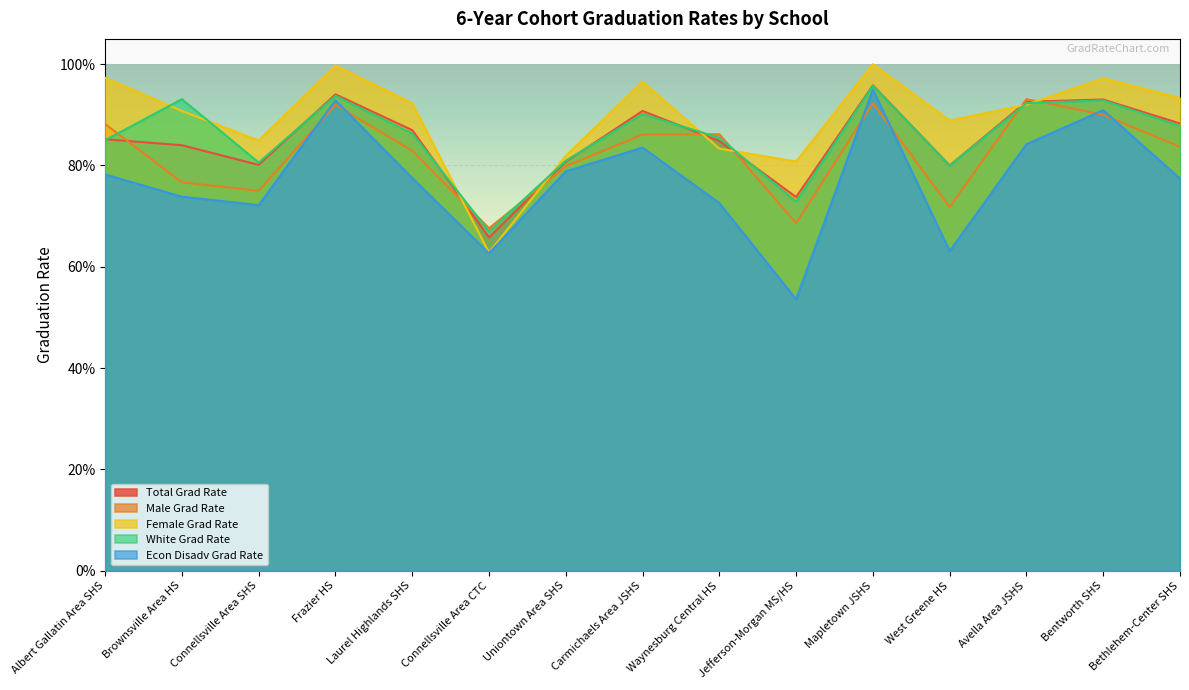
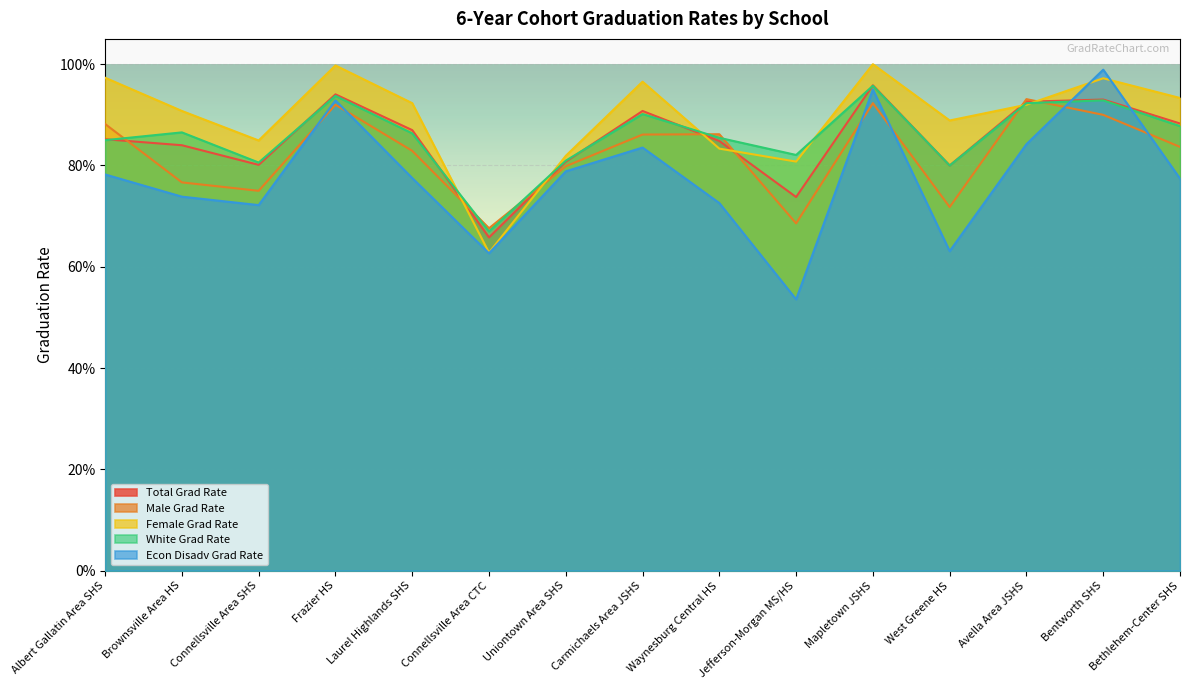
White Grad Rate, Brownsville Area HS: 93% -> 87%
White Grad Rate, Jefferson-Morgan MS/HS: 73% -> 82%
Econ Disadv Grad Rate, Bentworth SHS: 91% -> 99%
